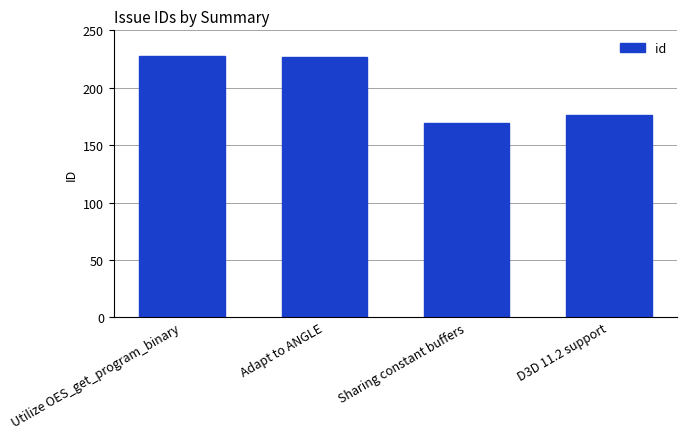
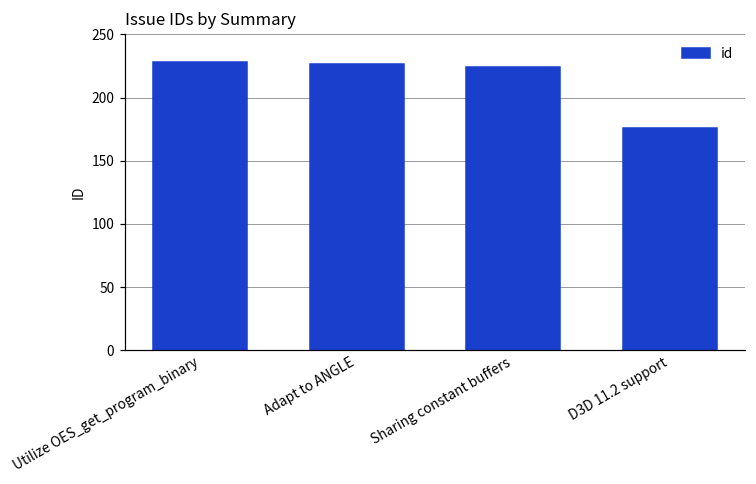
Sharing constant buffers: 169 -> 224
